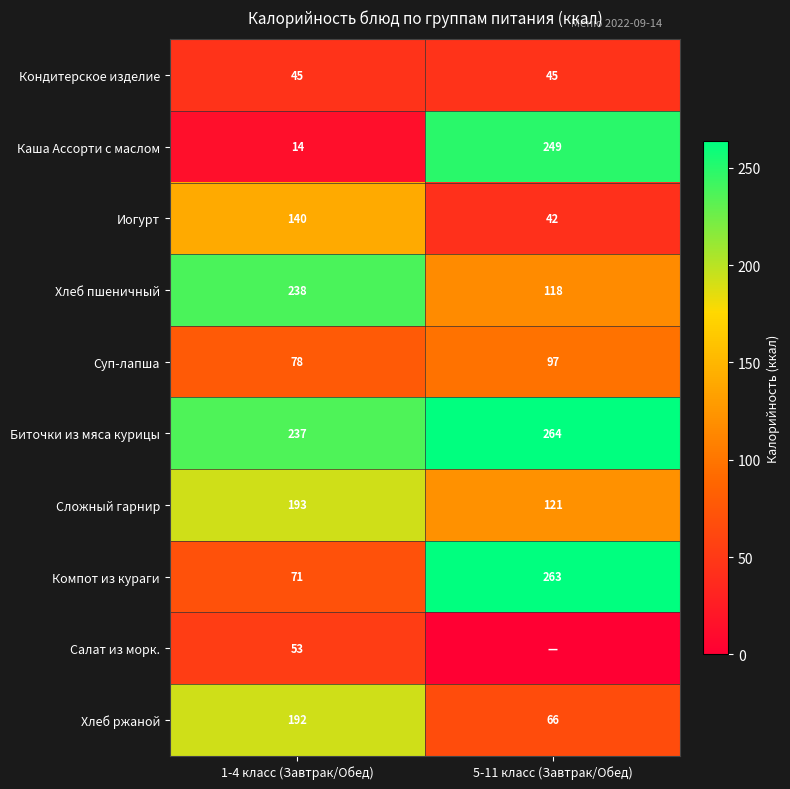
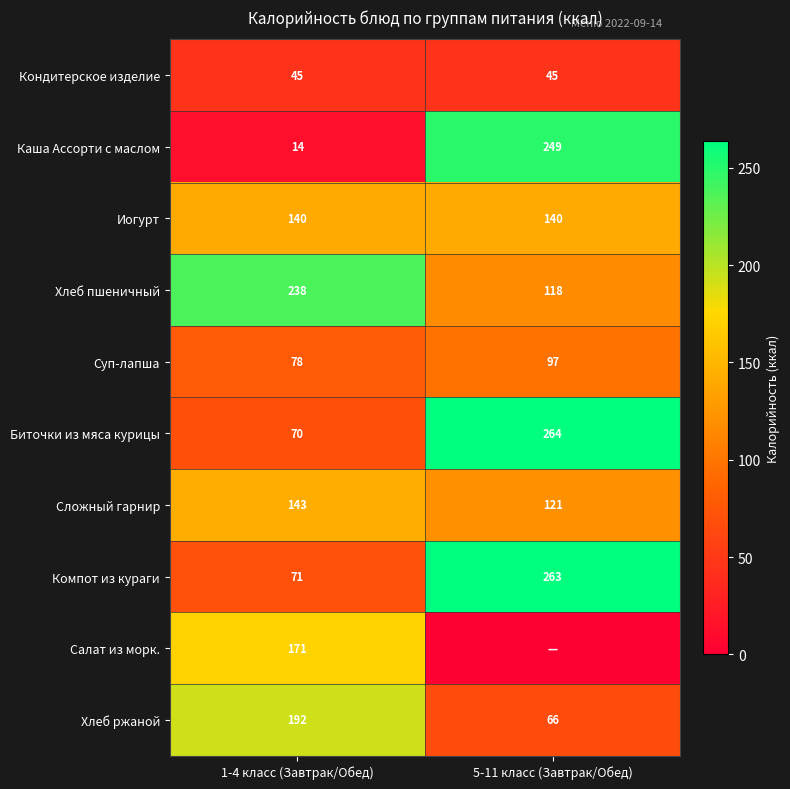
Иогурт, 5-11 класс (Завтрак/Обед): 42 -> 140
Биточки из мяса курицы, 1-4 класс (Завтрак/Обед): 237 -> 70
Сложный гарнир, 1-4 класс (Завтрак/Обед): 193 -> 143
Салат из морк., 1-4 класс (Завтрак/Обед): 53 -> 171
